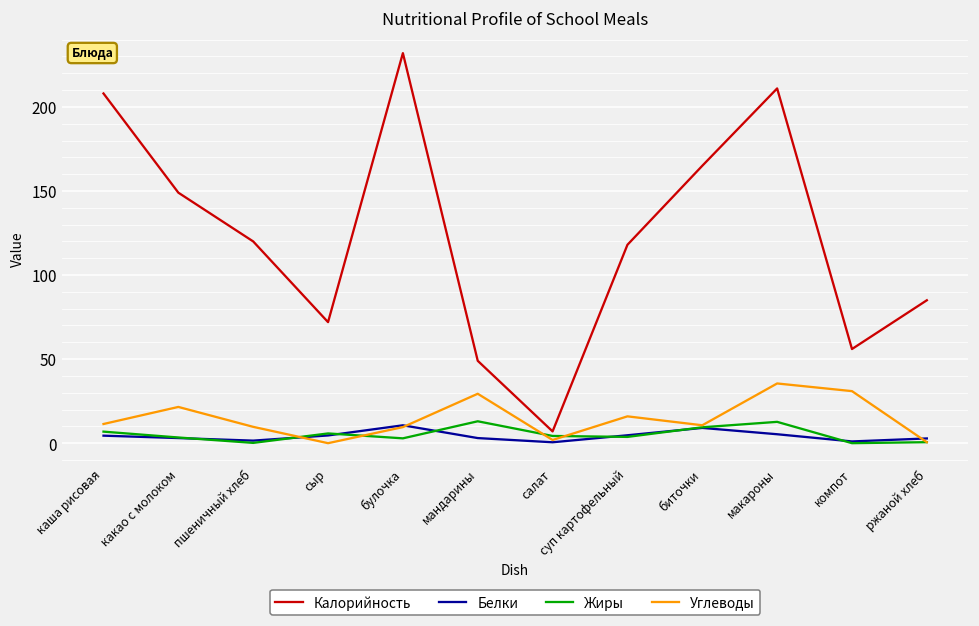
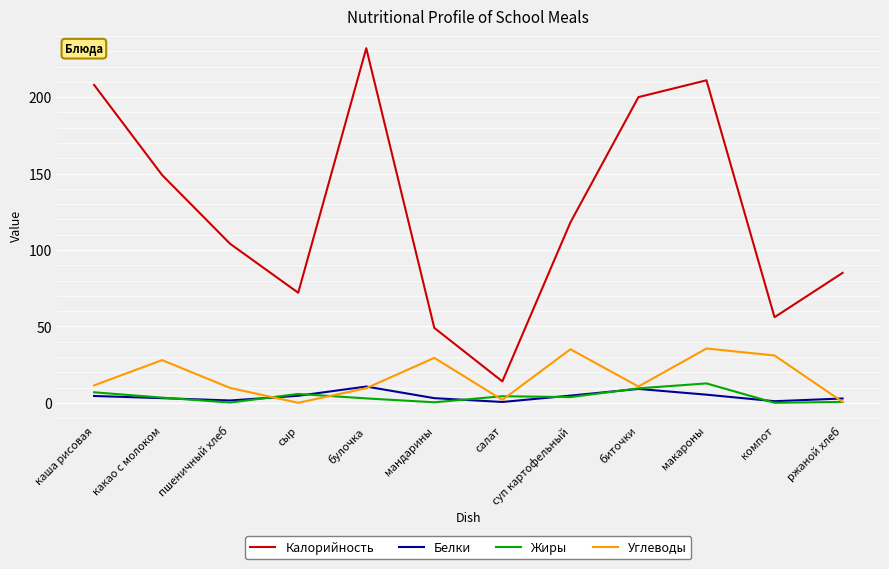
Углеводы, какао с молоком: 22 -> 28
Калорийность, пшеничный хлеб: 120 -> 104
Жиры, мандарины: 13 -> 0
Калорийность, салат: 7 -> 14
Углеводы, суп картофельный: 16 -> 35
Калорийность, биточки: 165 -> 200
